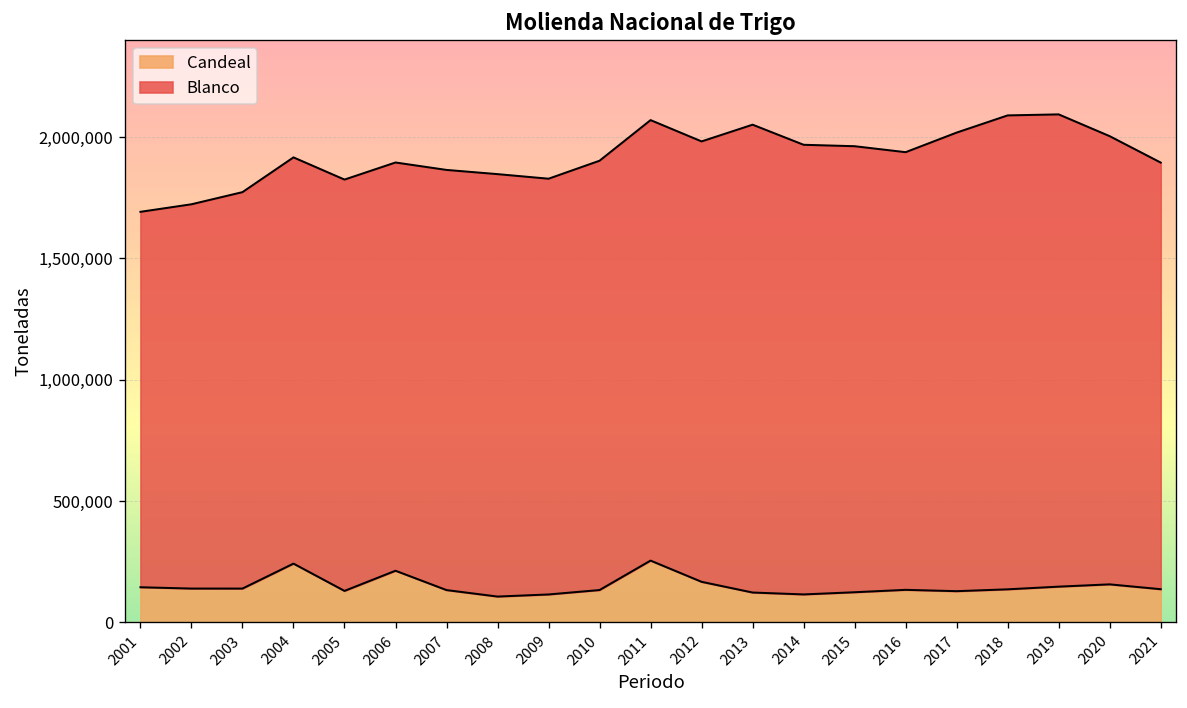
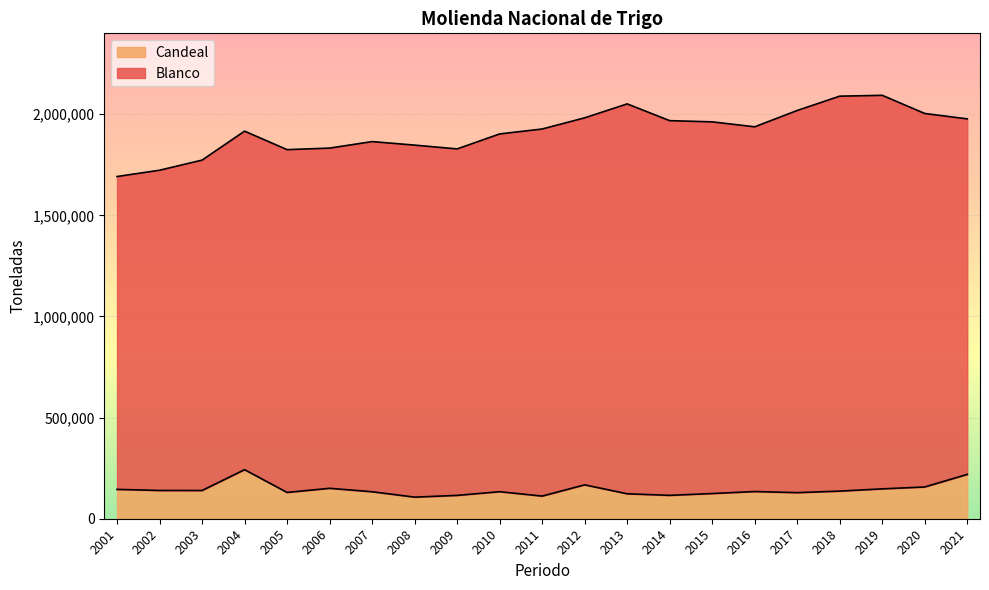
Candeal, 2006: 210,000 -> 150,000
Candeal, 2011: 250,000 -> 110,000
Candeal, 2021: 140,000 -> 220,000
